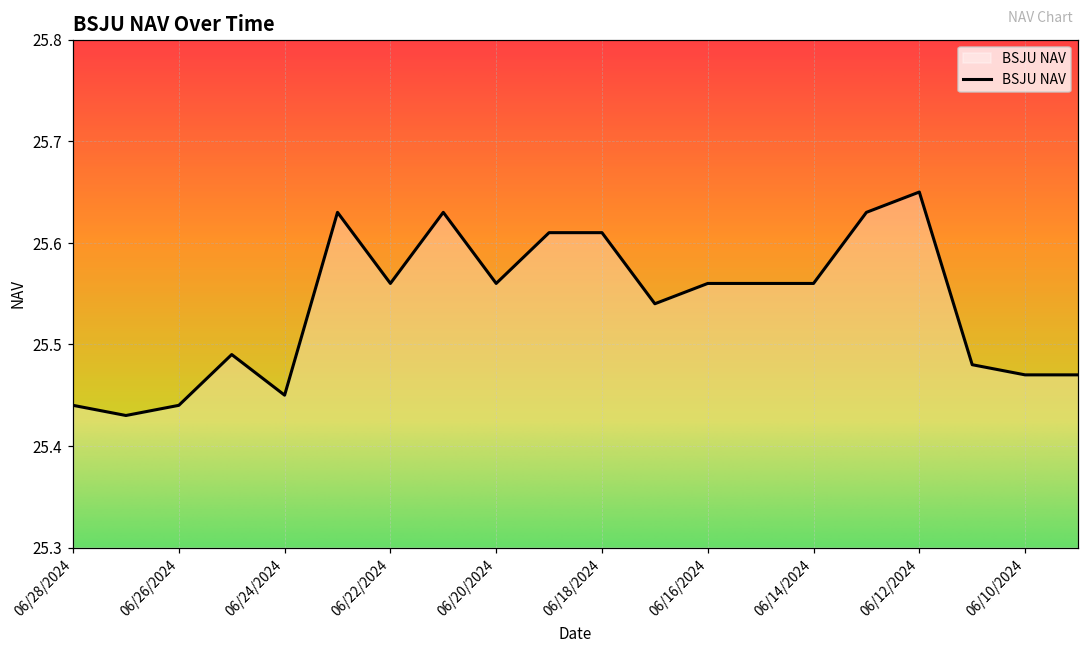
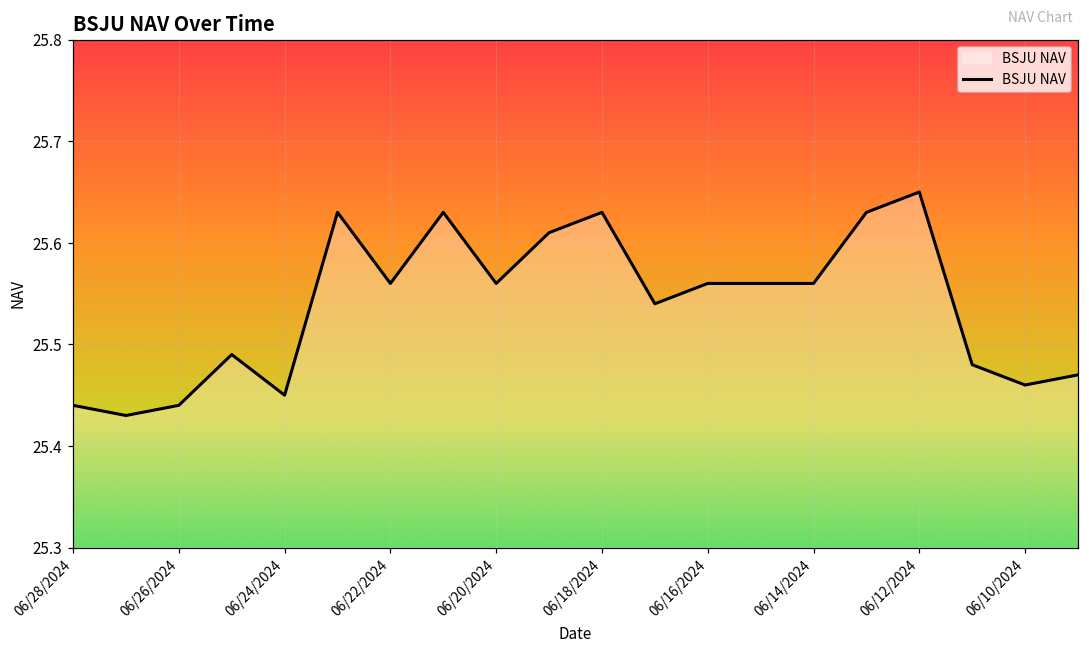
06/18/2024: 25.61 -> 25.63
06/10/2024: 25.47 -> 25.46
